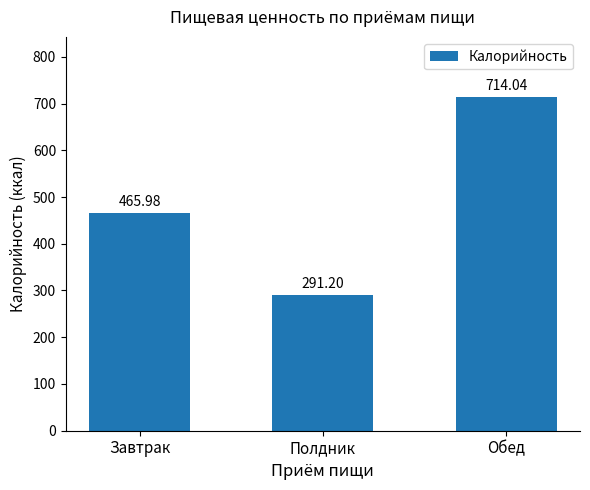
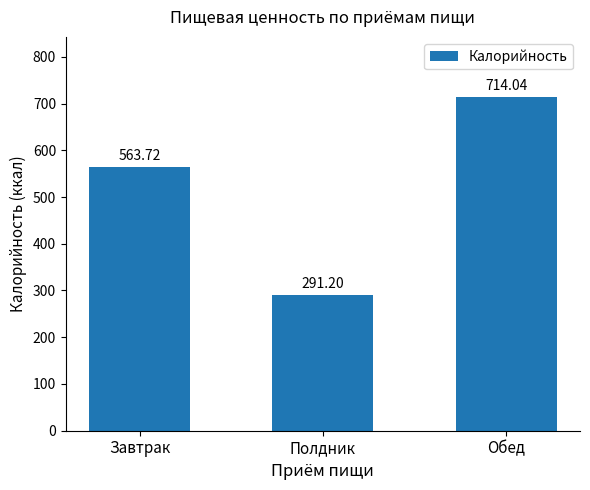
Завтрак: 465.98 -> 563.72
